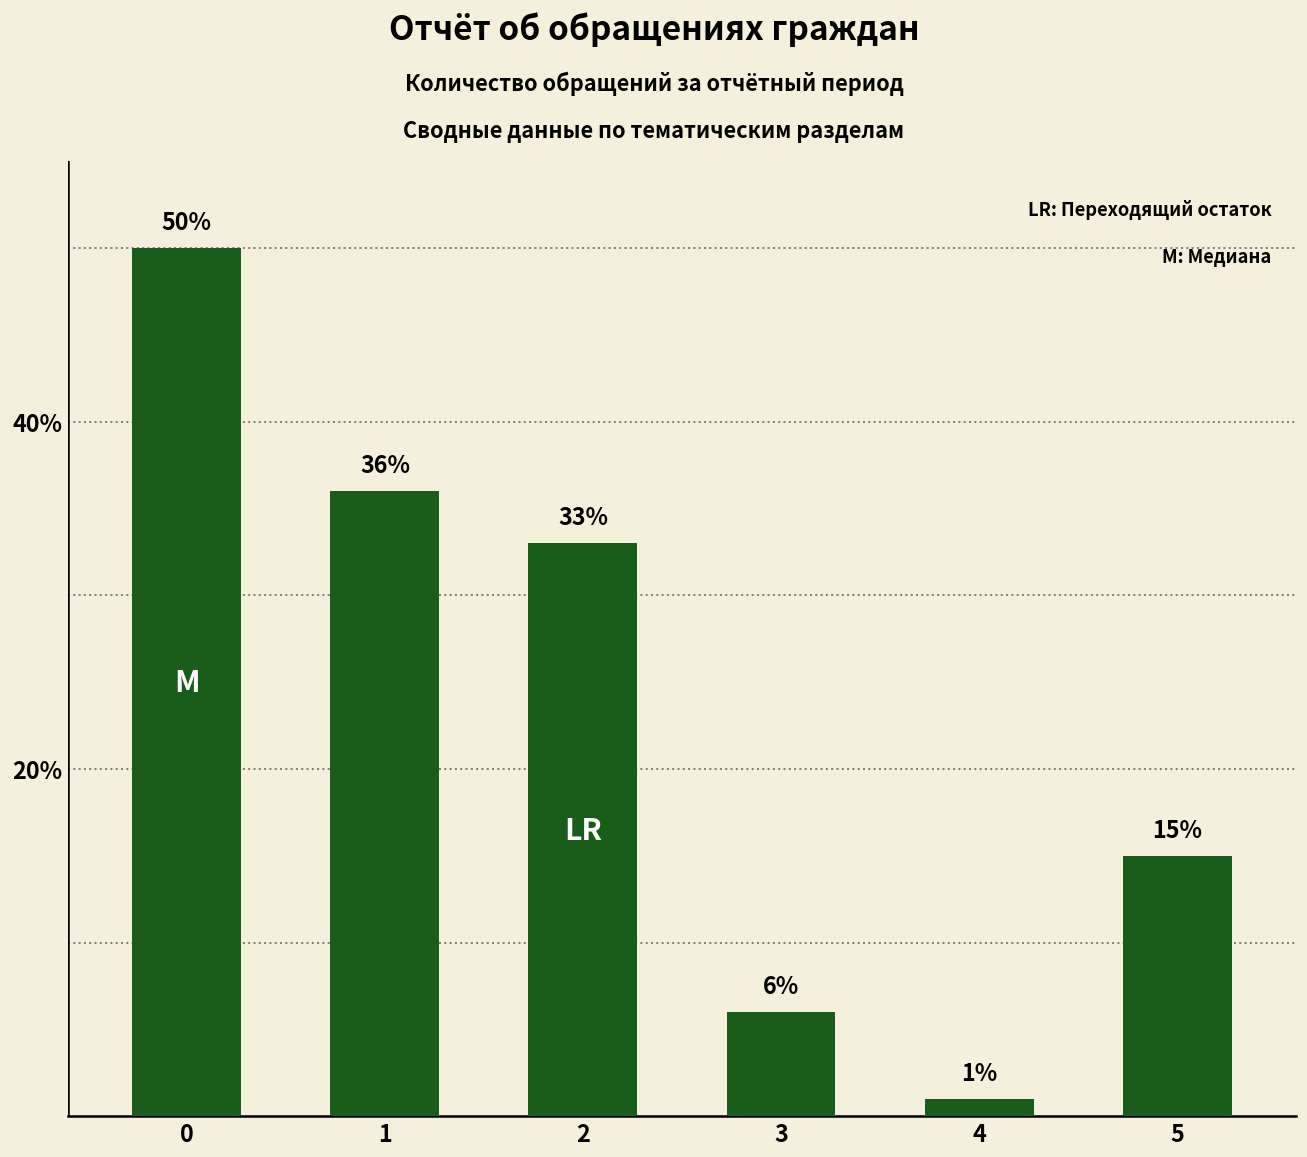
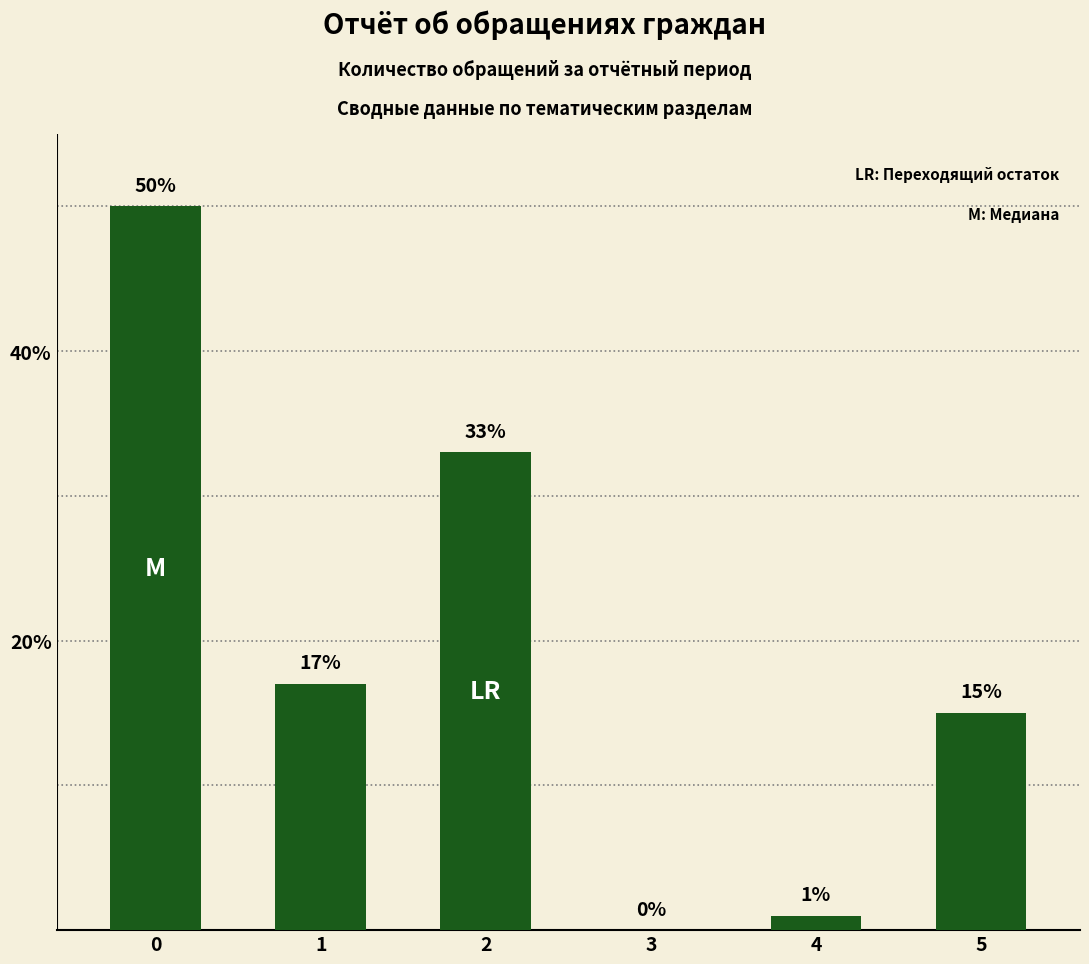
1: 36% -> 17%
3: 6% -> 0%
